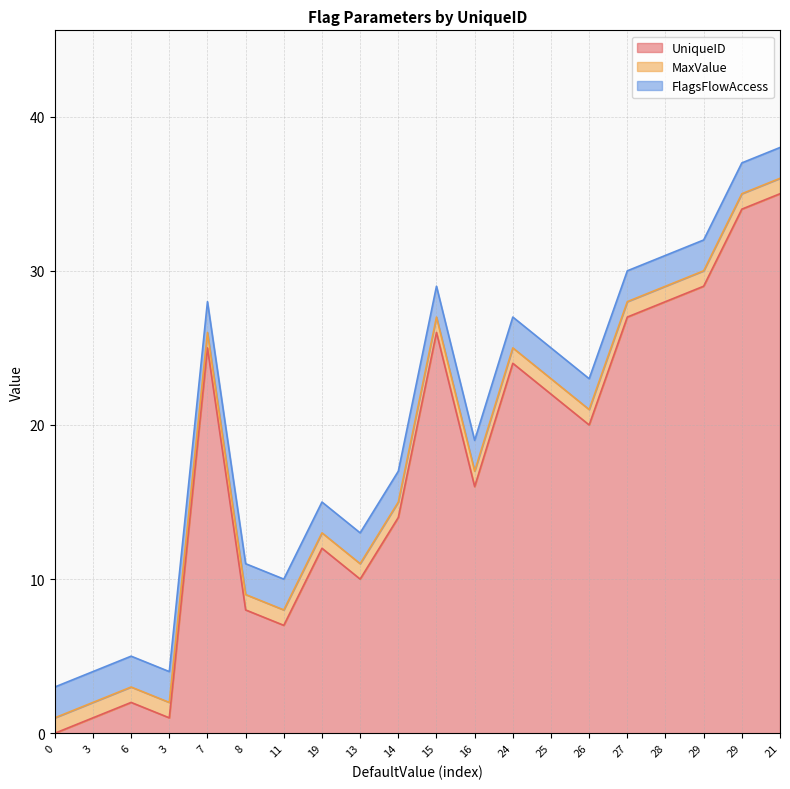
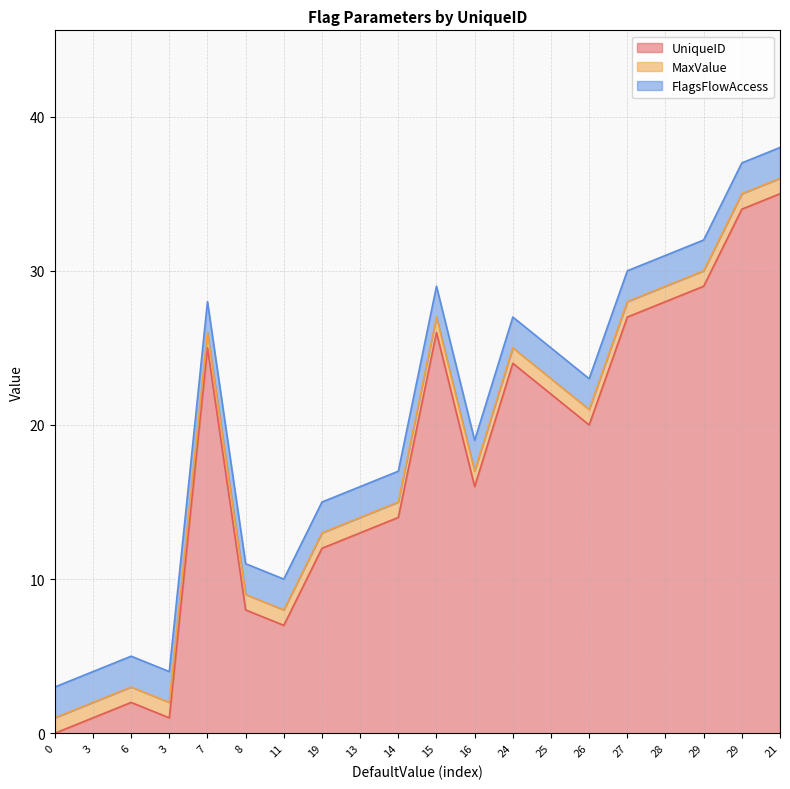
UniqueID, 13: 10 -> 13
